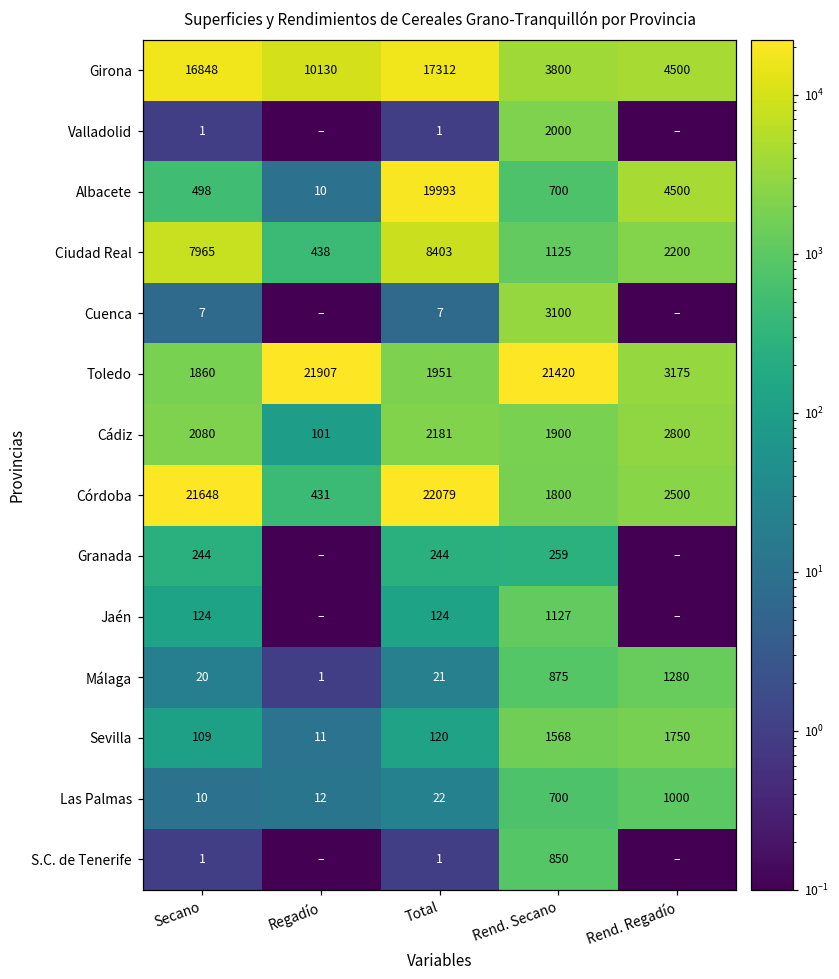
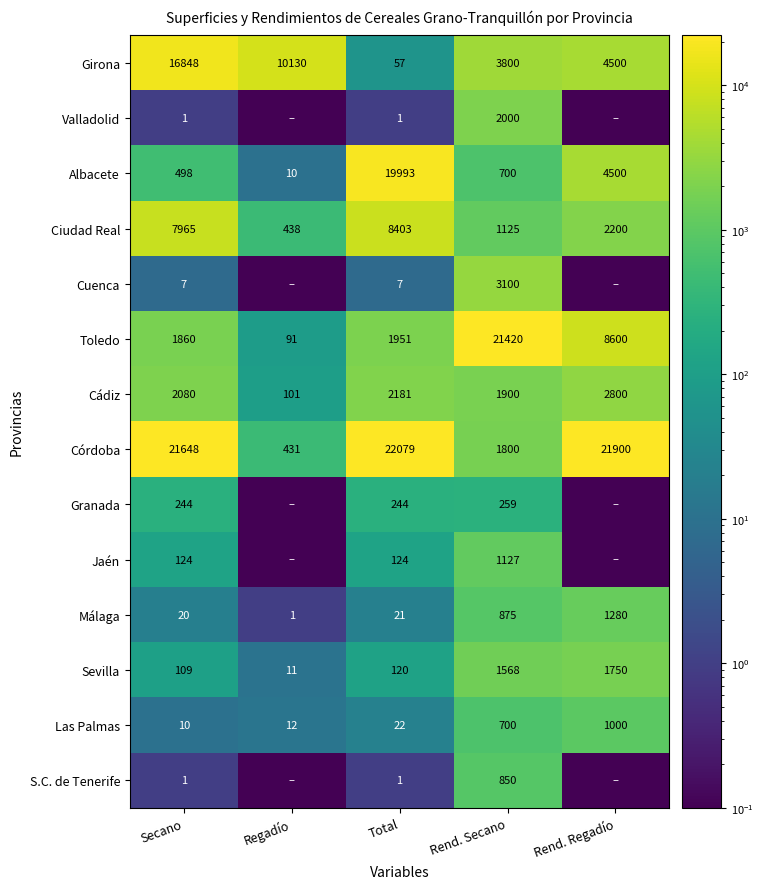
Girona, Total: 17312 -> 57
Toledo, Regadío: 21907 -> 91
Toledo, Rend. Regadío: 3175 -> 8600
Córdoba, Rend. Regadío: 2500 -> 21900
